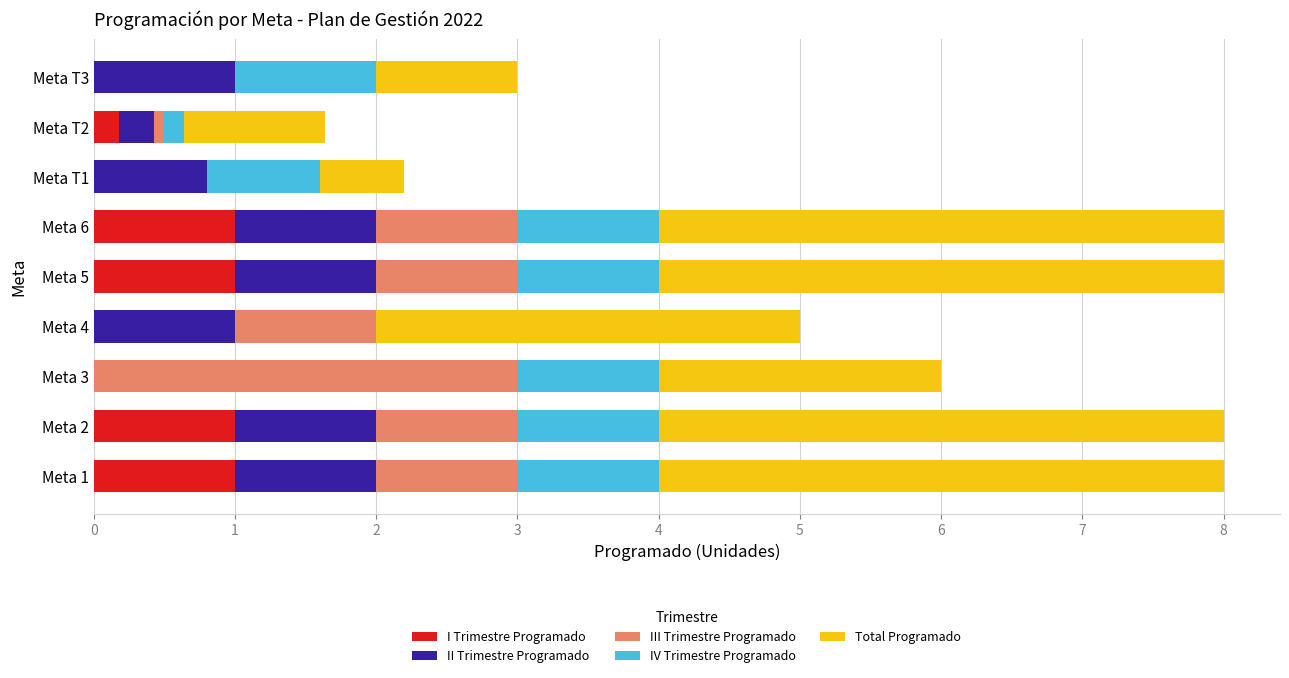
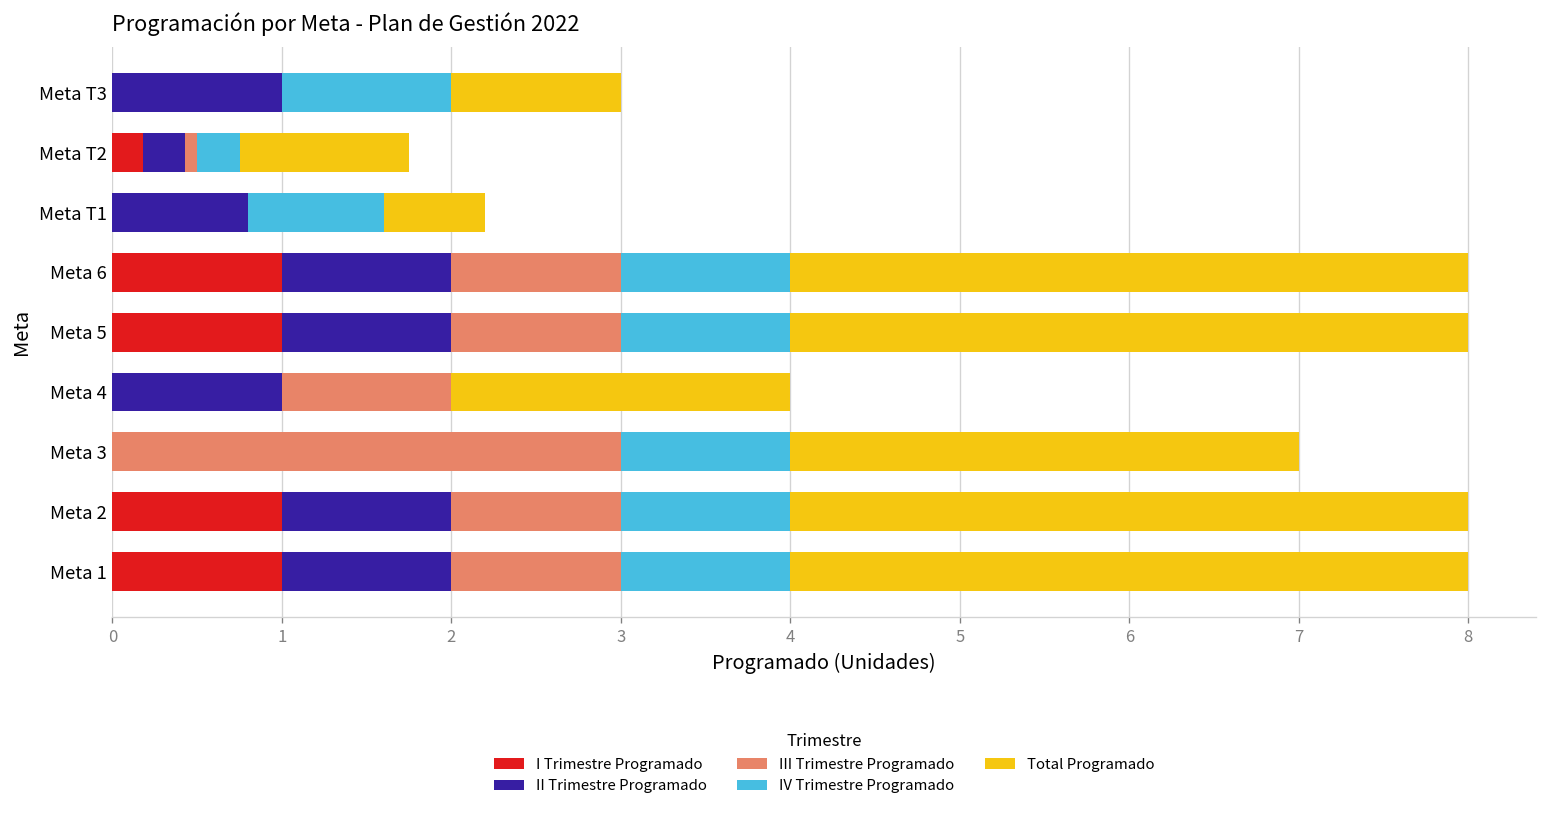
IV Trimestre Programado, Meta T2: 0.14 -> 0.25
Total Programado, Meta 4: 3 -> 2
Total Programado, Meta 3: 2 -> 3
